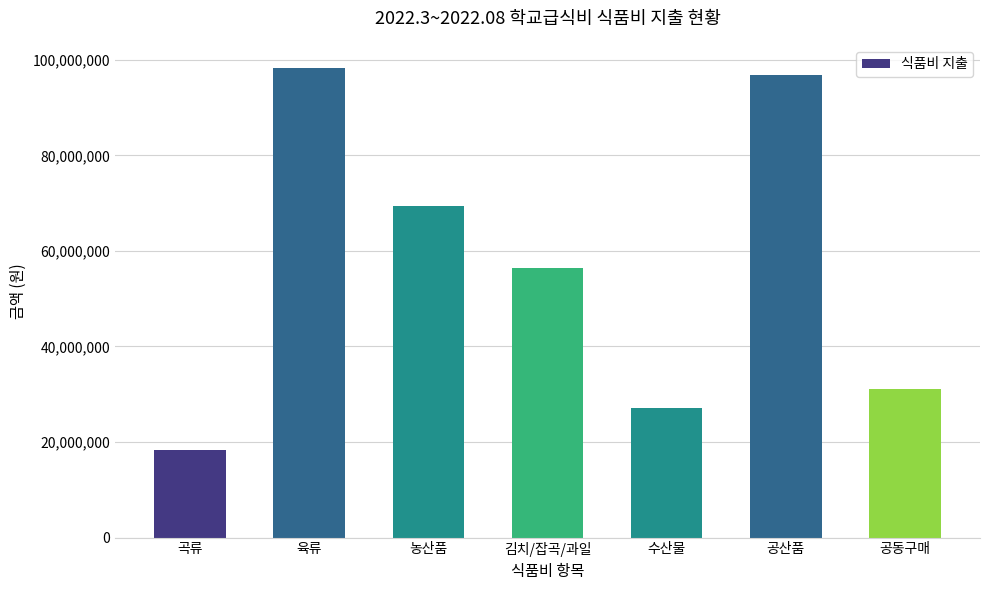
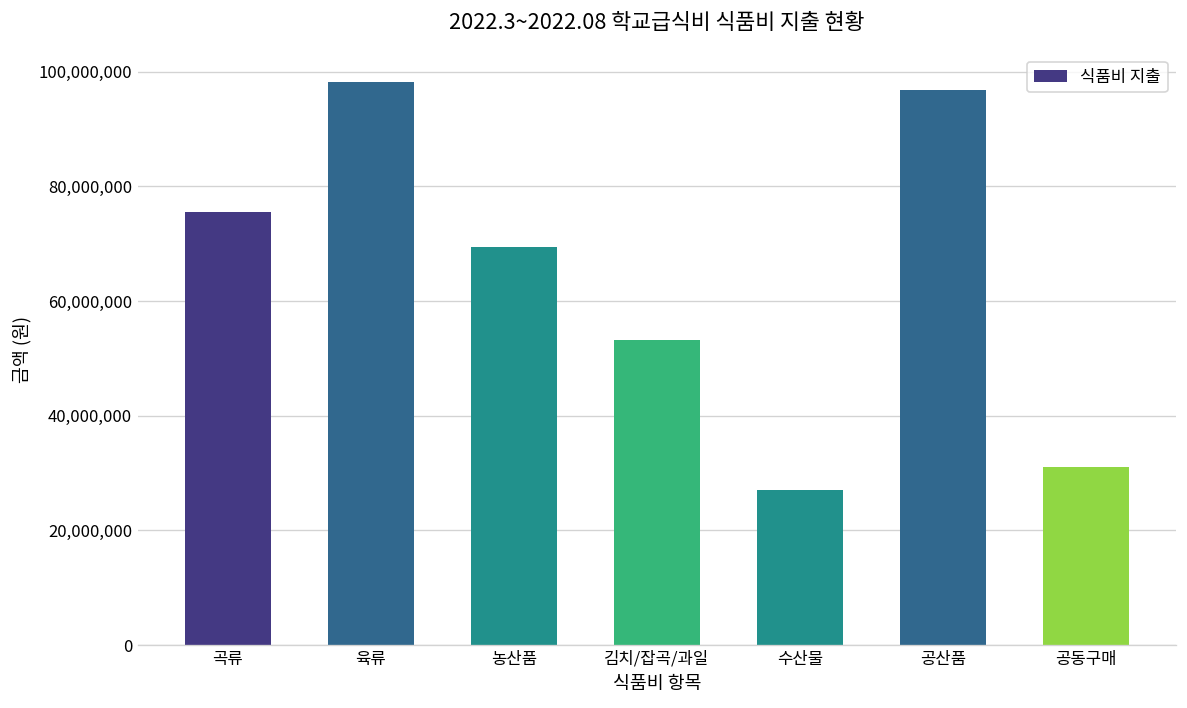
곡류: 18,000,000 -> 76,000,000
김치/잡곡/과일: 56,000,000 -> 53,000,000
